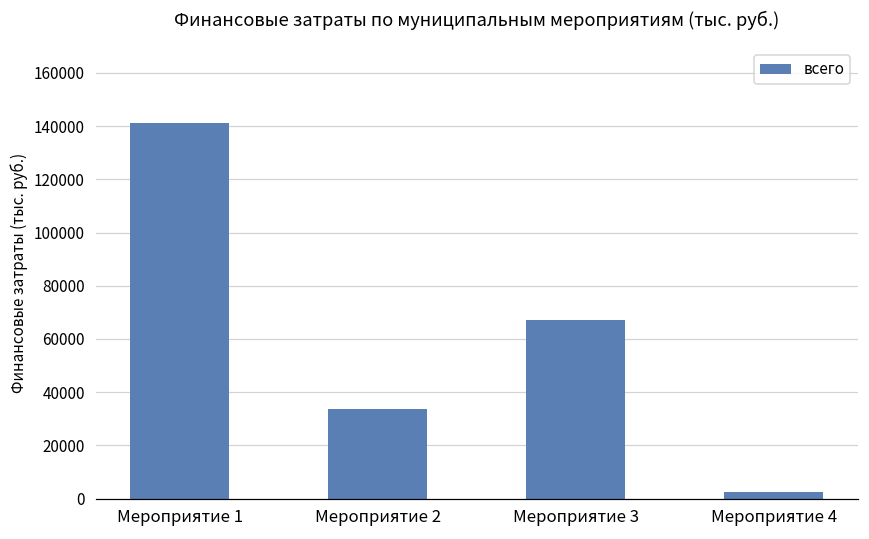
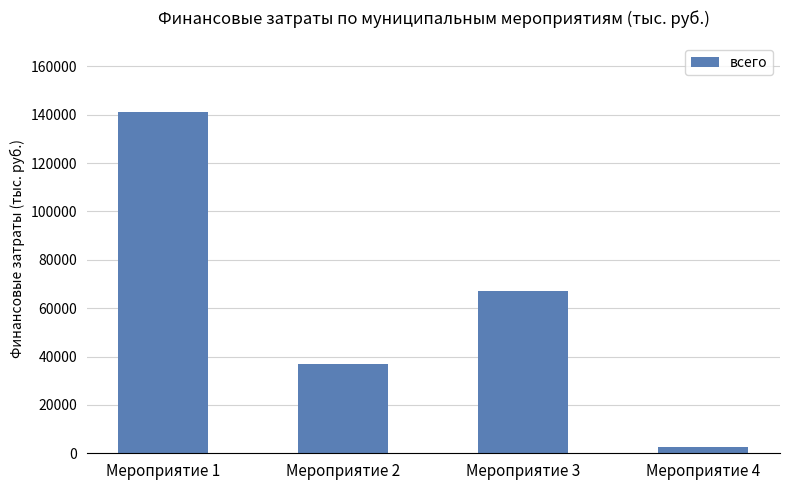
Мероприятие 2: 34000 -> 37000
